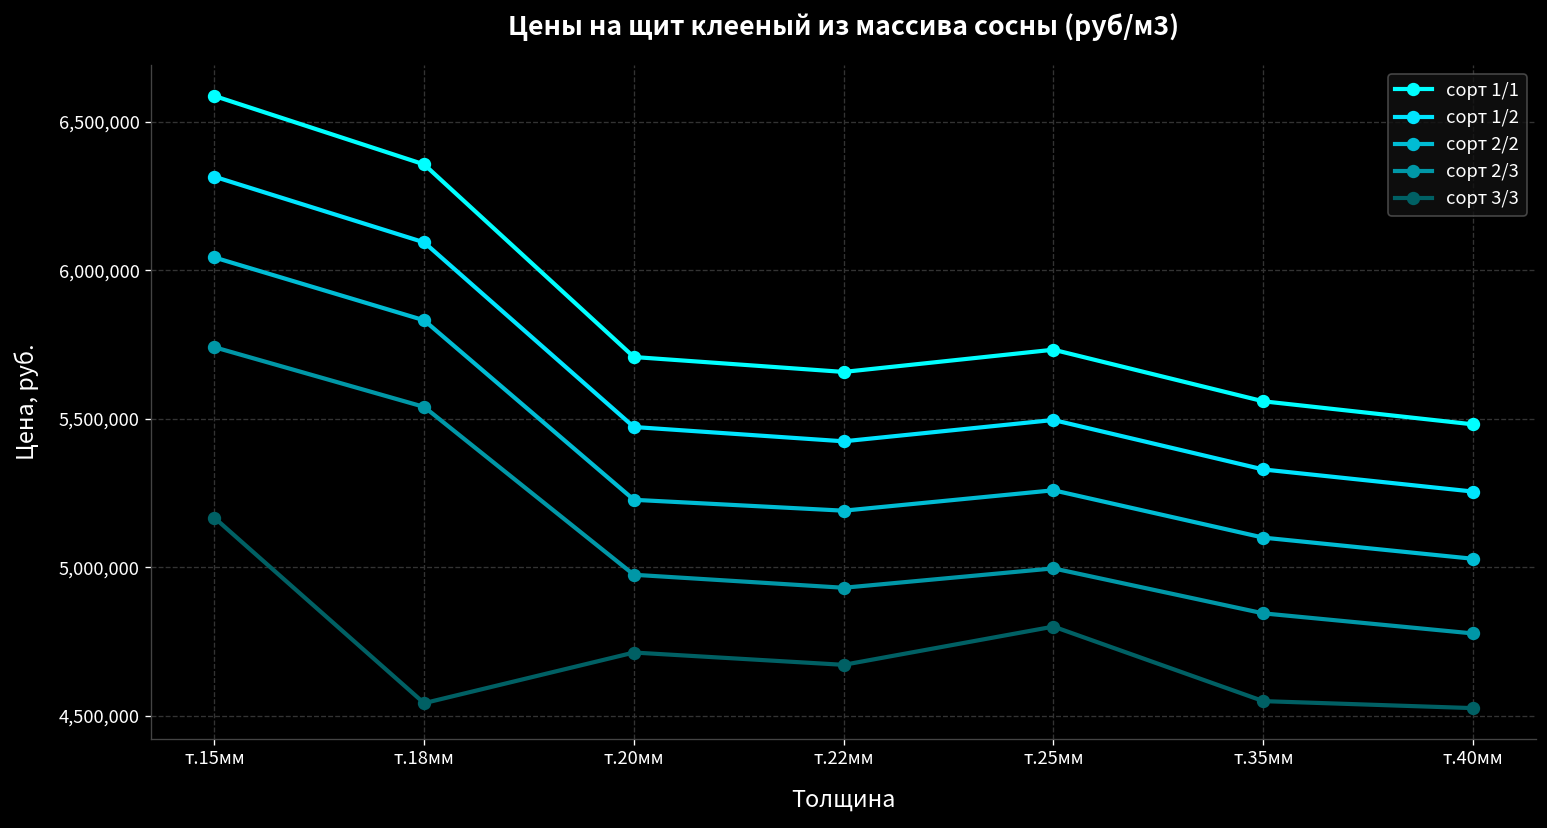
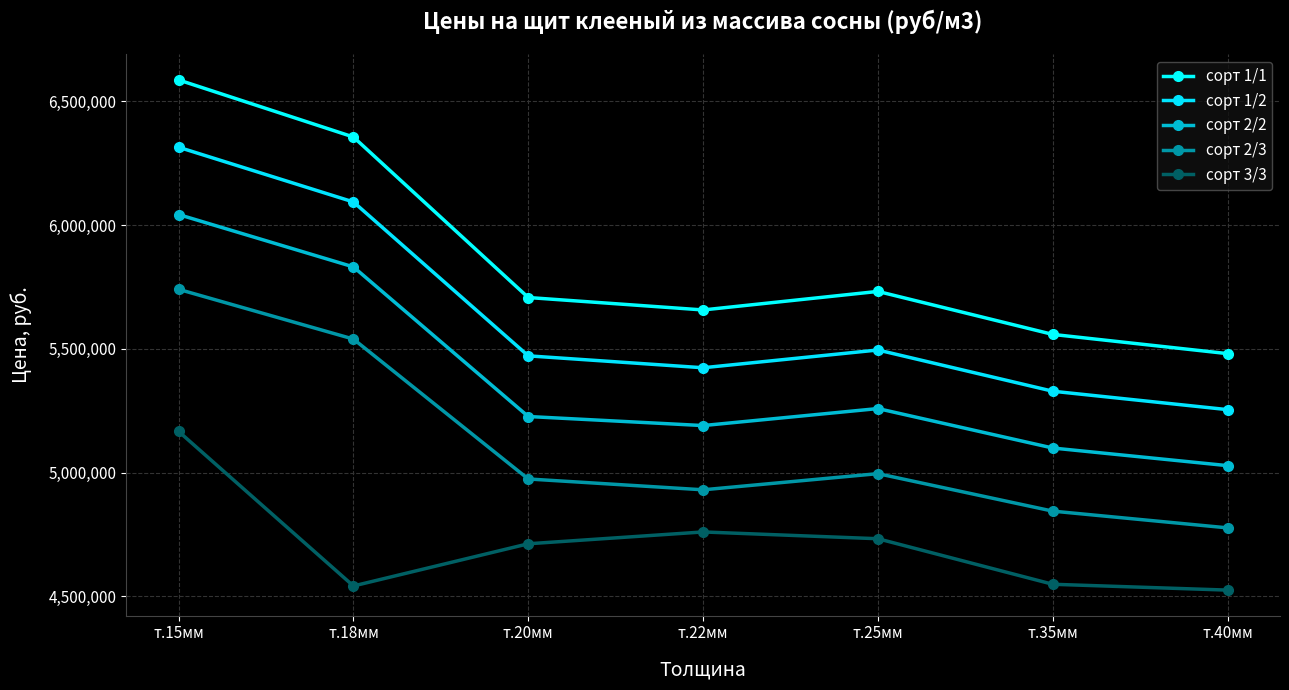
сорт 3/3, т.22мм: 4,670,000 -> 4,760,000
сорт 3/3, т.25мм: 4,800,000 -> 4,730,000
